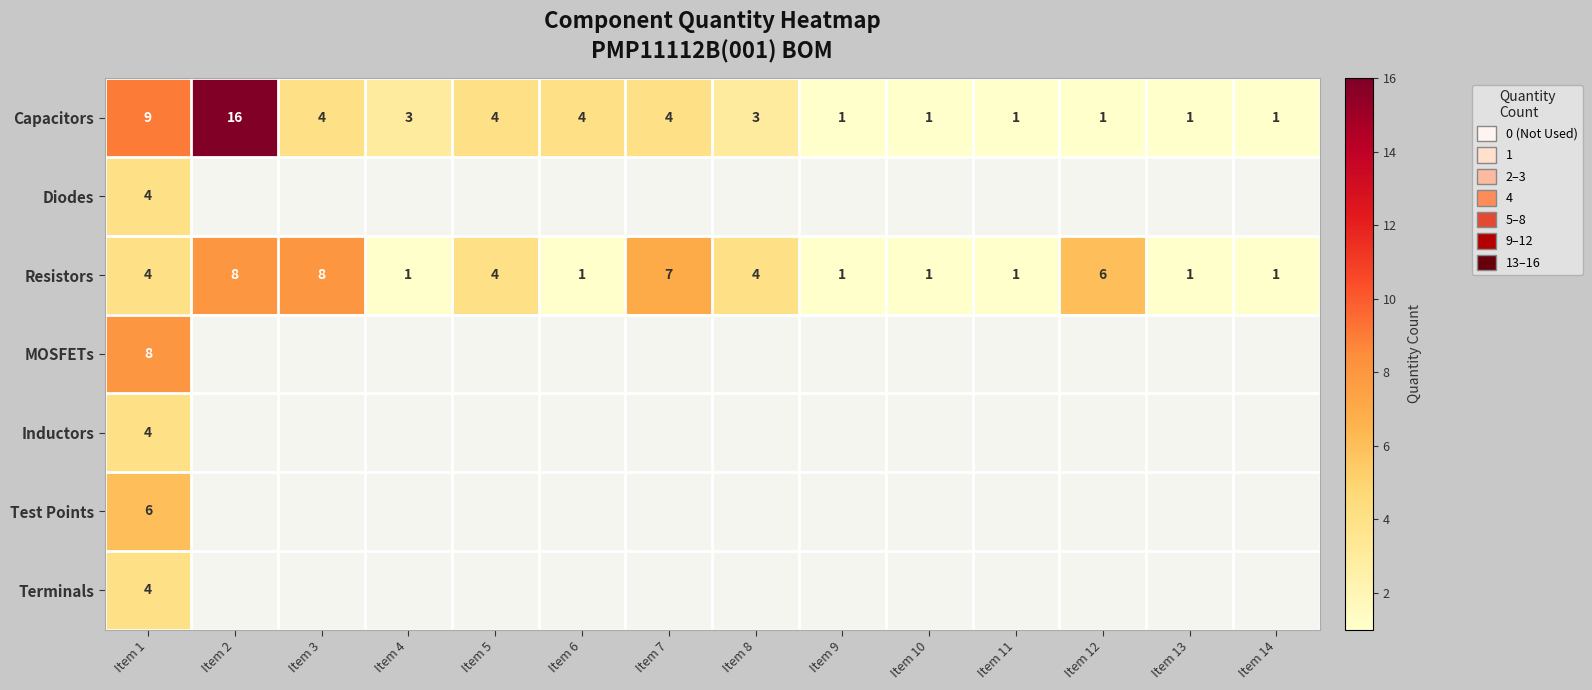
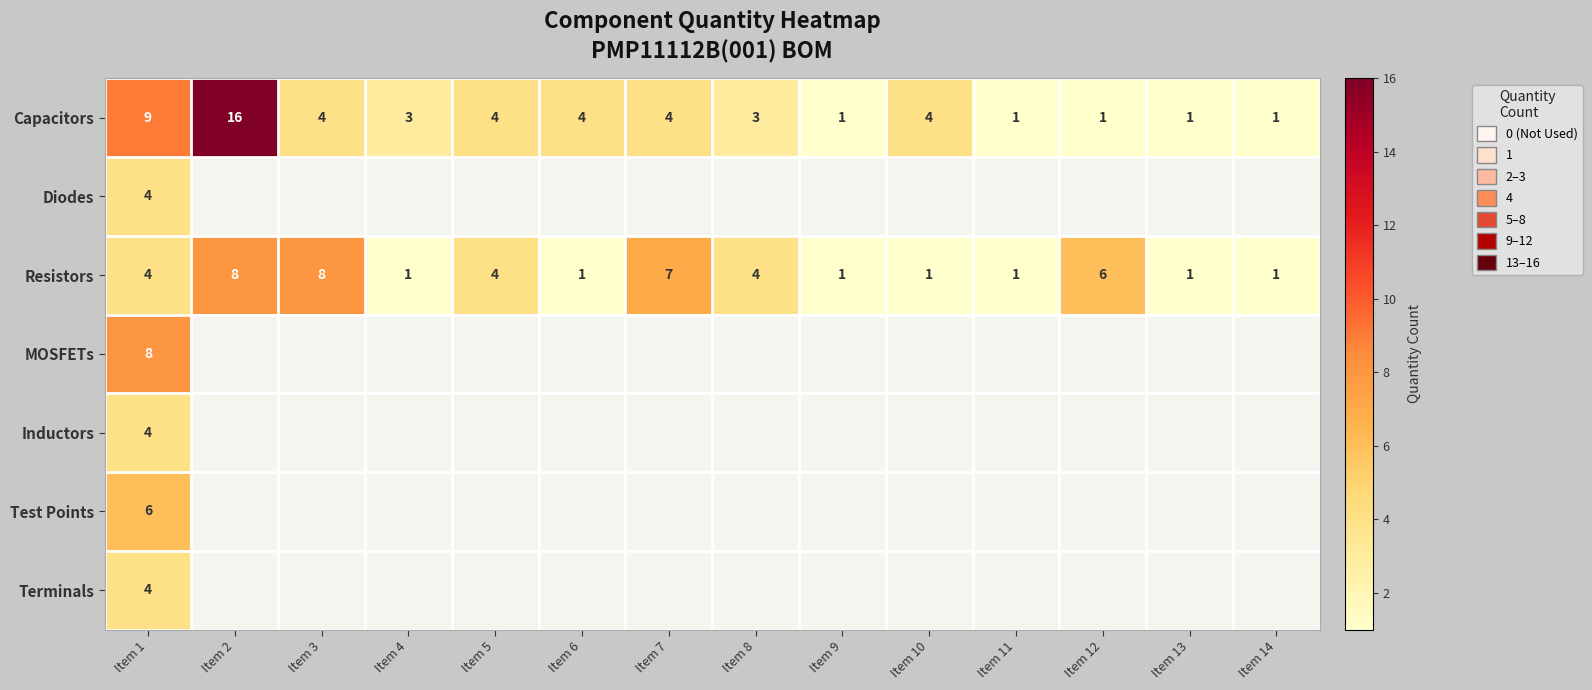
Capacitors, Item 10: 1 -> 4
